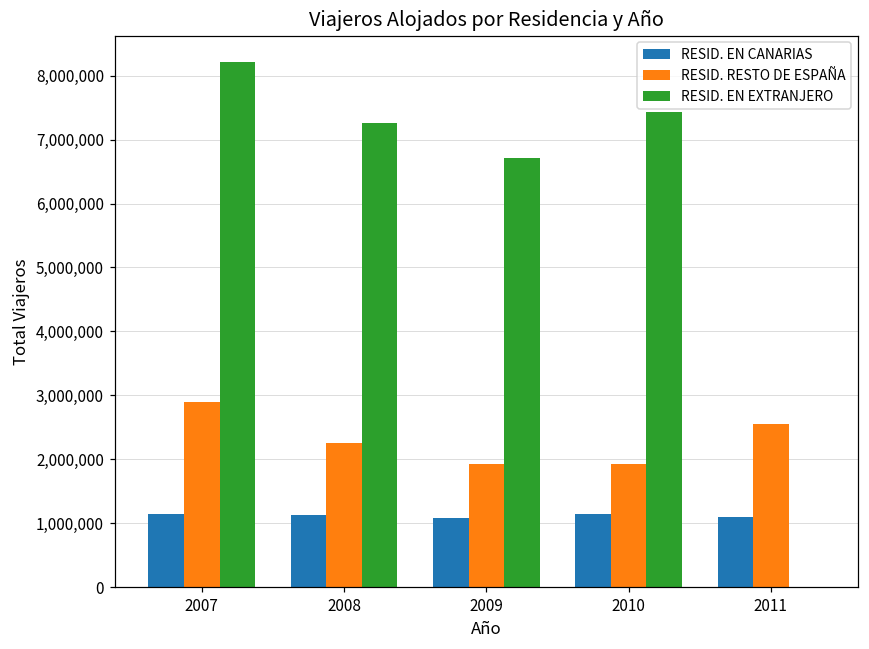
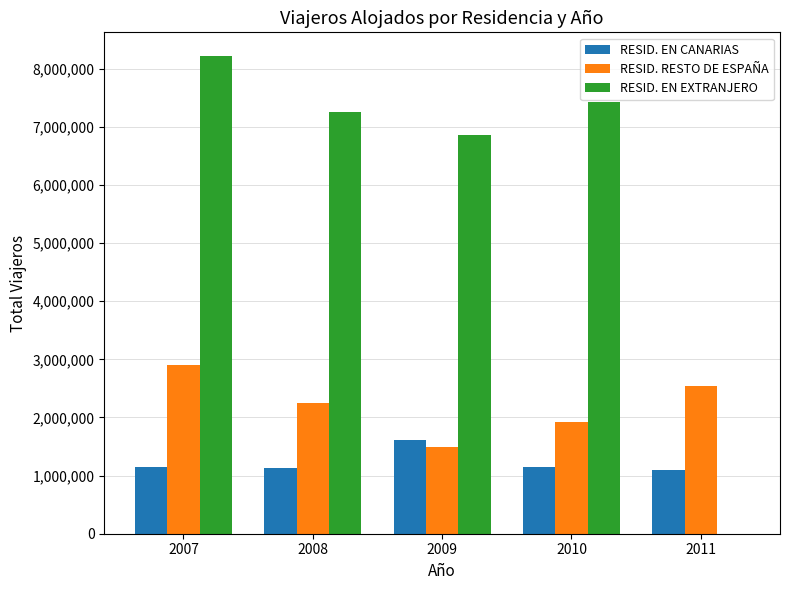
RESID. EN CANARIAS, 2009: 1,100,000 -> 1,600,000
RESID. RESTO DE ESPAÑA, 2009: 1,900,000 -> 1,500,000
RESID. EN EXTRANJERO, 2009: 6,700,000 -> 6,900,000
